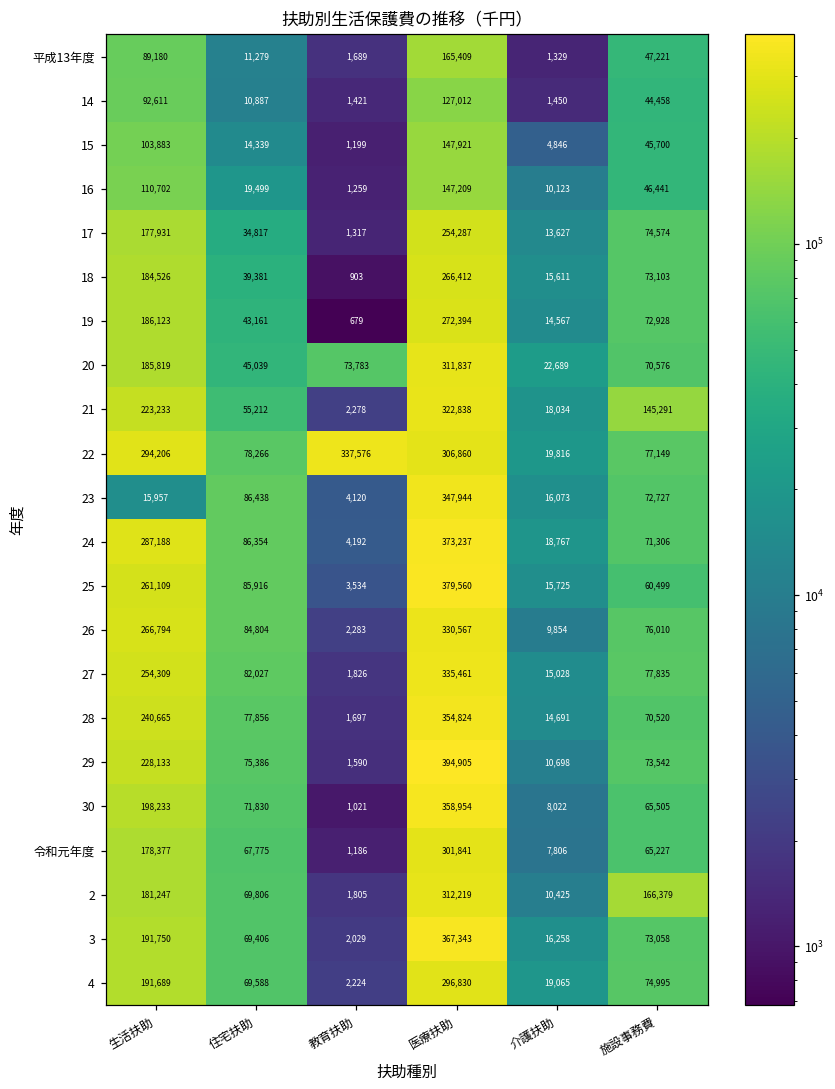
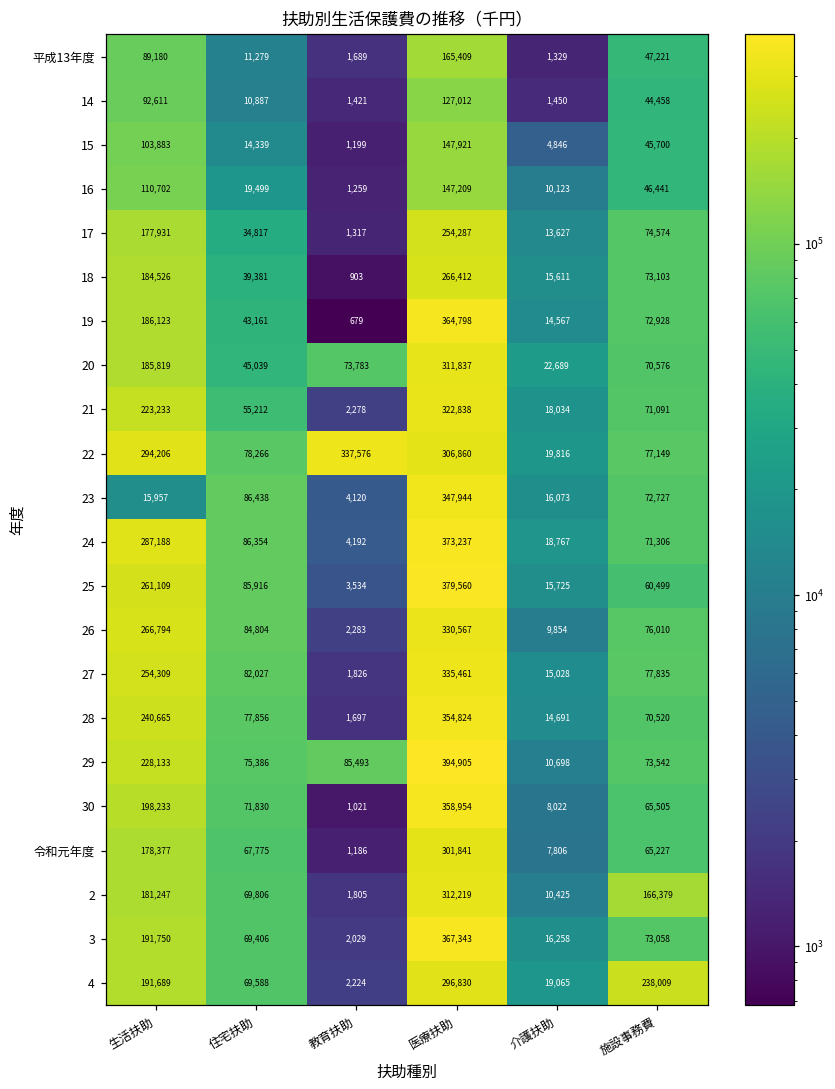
19, 医療扶助: 272,394 -> 364,798
21, 施設事務費: 145,291 -> 71,091
29, 教育扶助: 1,590 -> 85,493
4, 施設事務費: 74,995 -> 238,009
